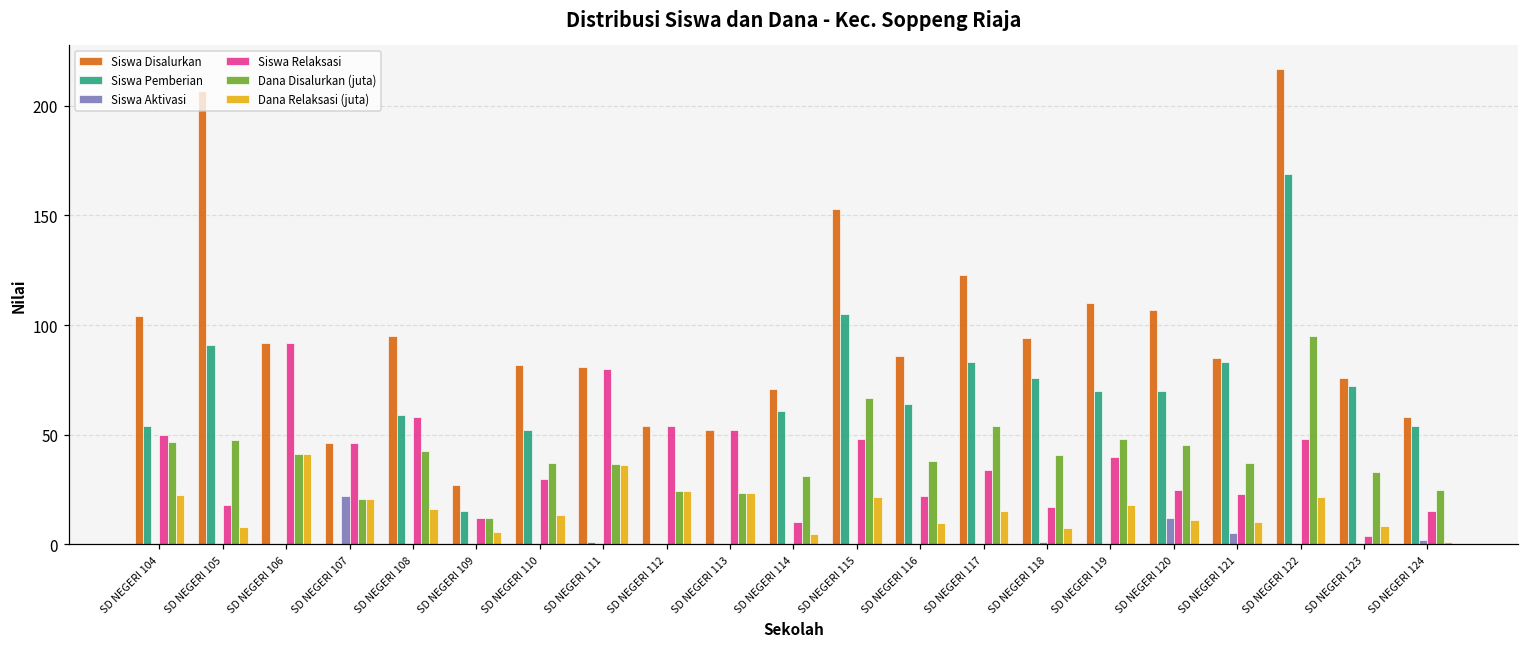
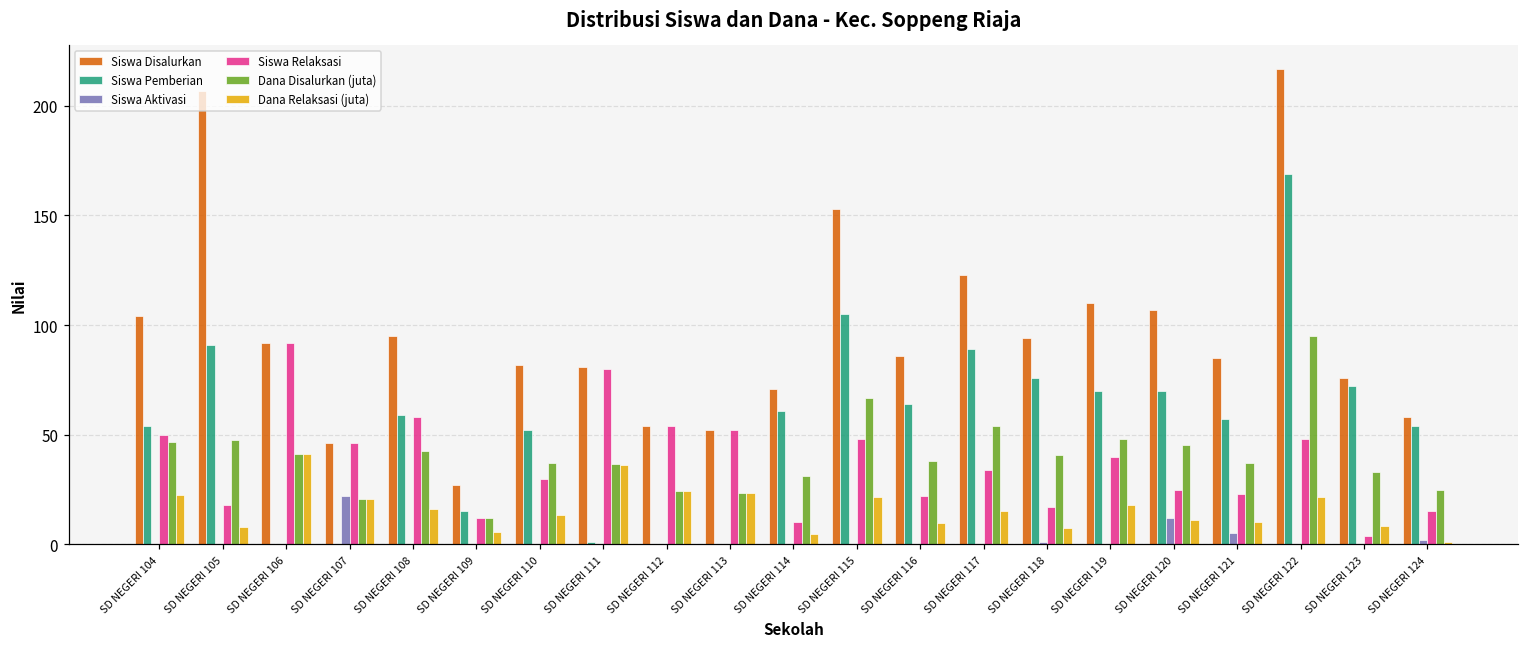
Siswa Pemberian, SD NEGERI 117: 83 -> 89
Siswa Pemberian, SD NEGERI 121: 83 -> 57
